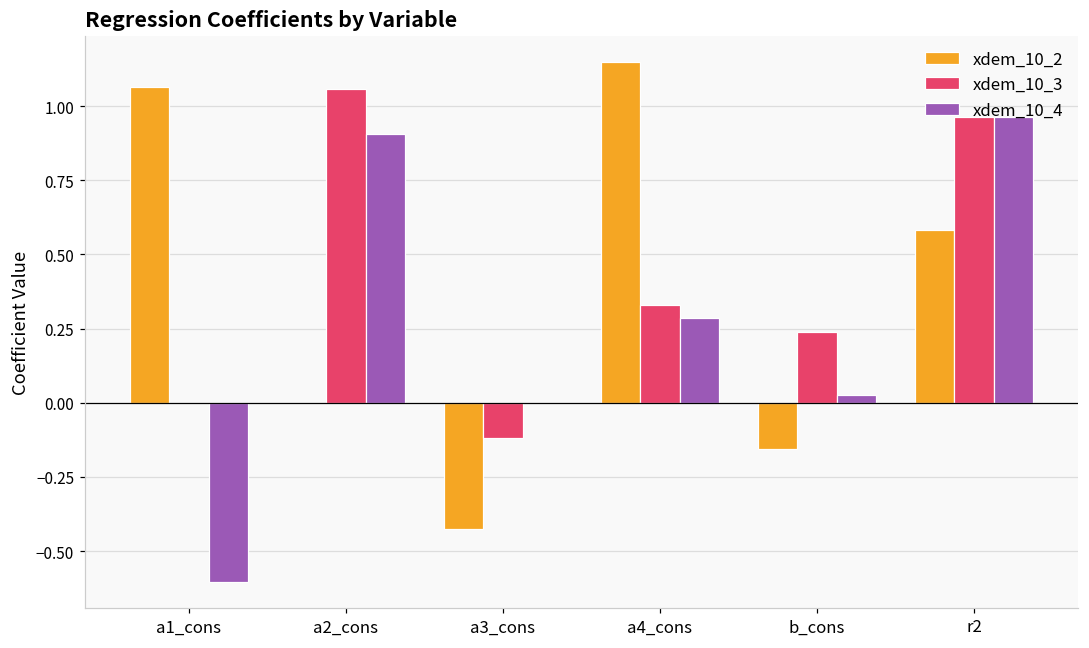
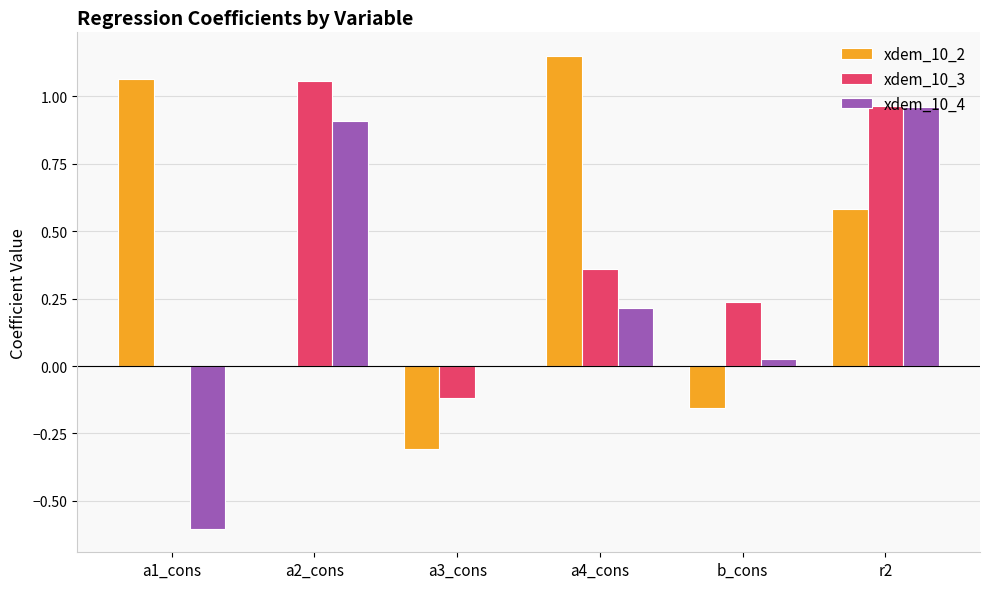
xdem_10_2, a3_cons: -0.43 -> -0.31
xdem_10_3, a4_cons: 0.33 -> 0.36
xdem_10_4, a4_cons: 0.29 -> 0.21
